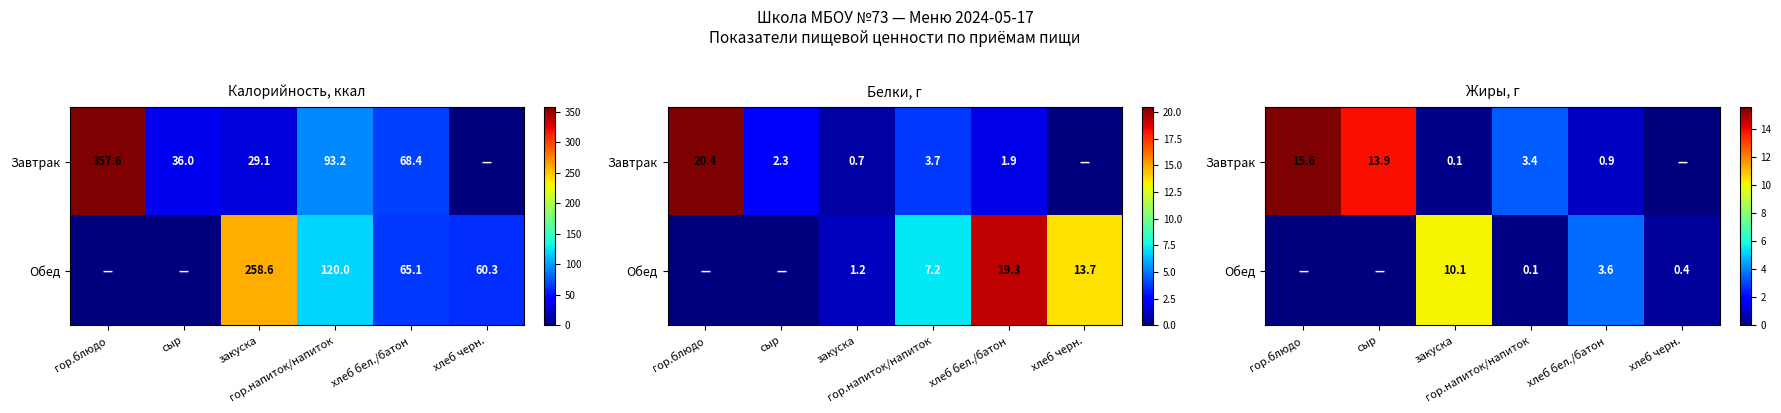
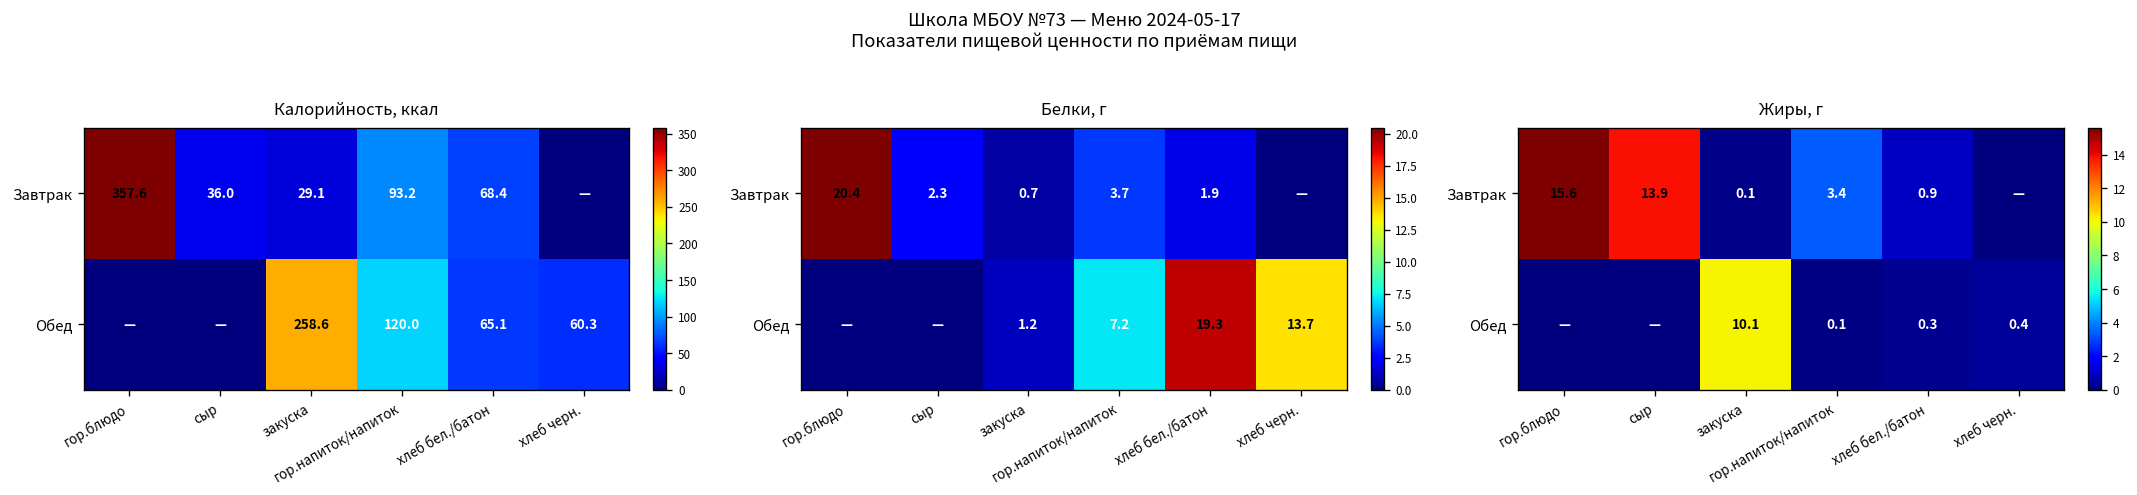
Жиры, г, Обед, хлеб бел./батон: 3.6 -> 0.3
